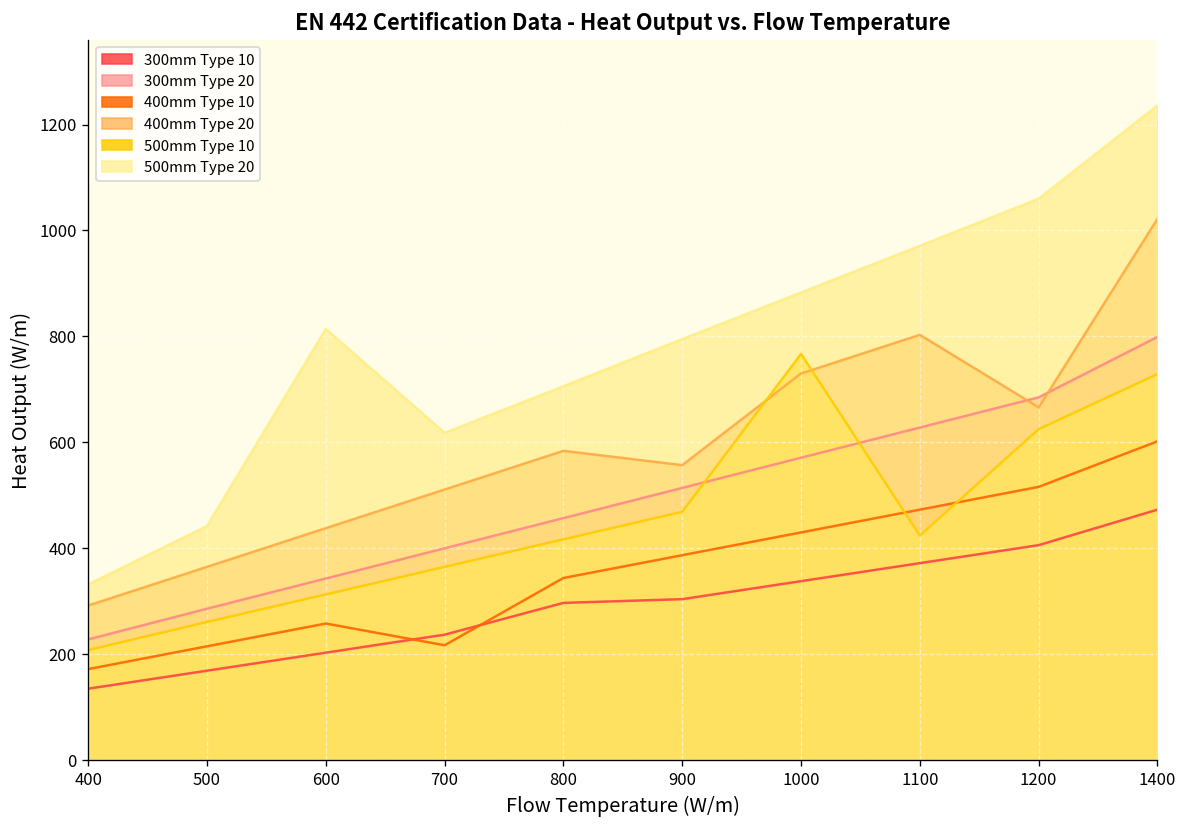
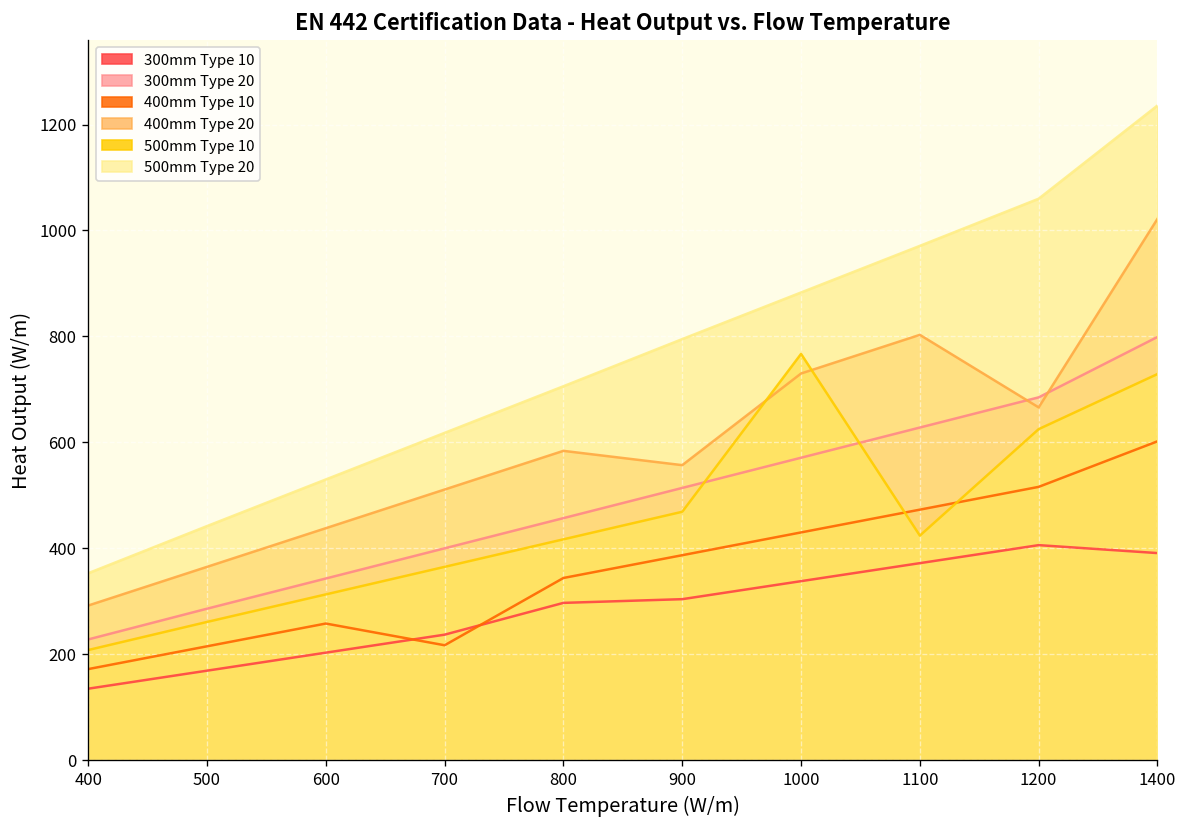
500mm Type 20, 400: 330 -> 350
500mm Type 20, 600: 810 -> 530
300mm Type 10, 1400: 470 -> 390
